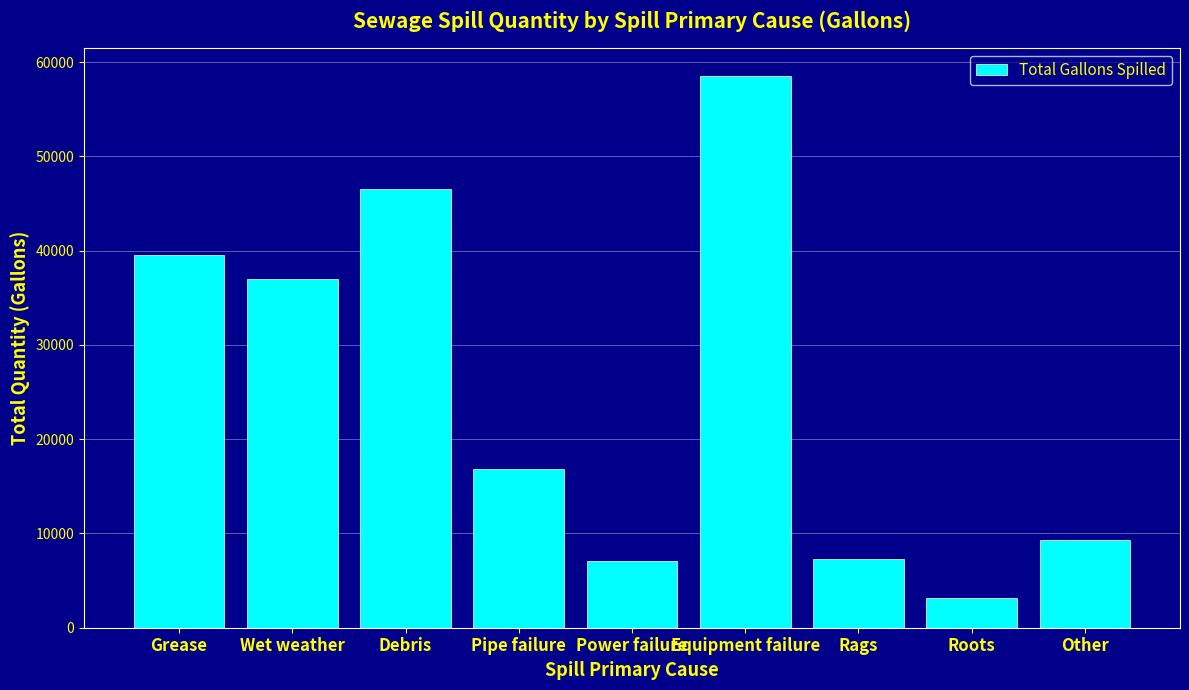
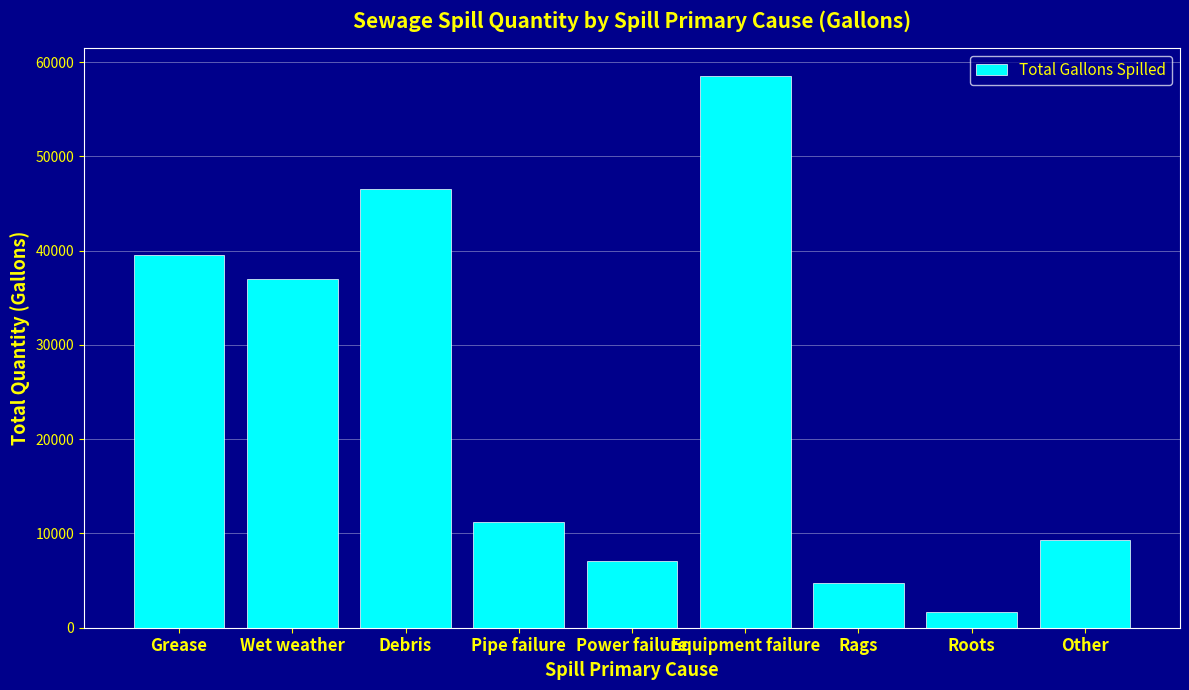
Pipe failure: 17000 -> 11000
Rags: 7000 -> 5000
Roots: 3000 -> 2000
